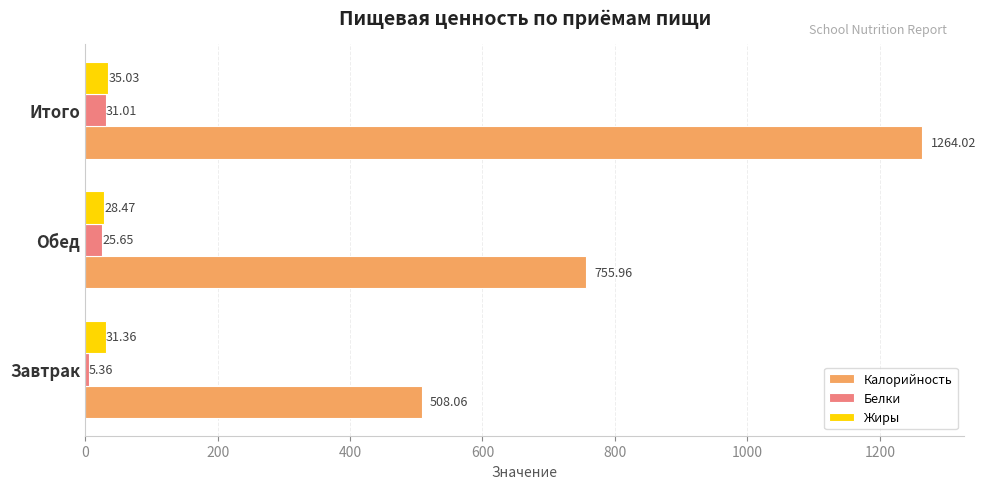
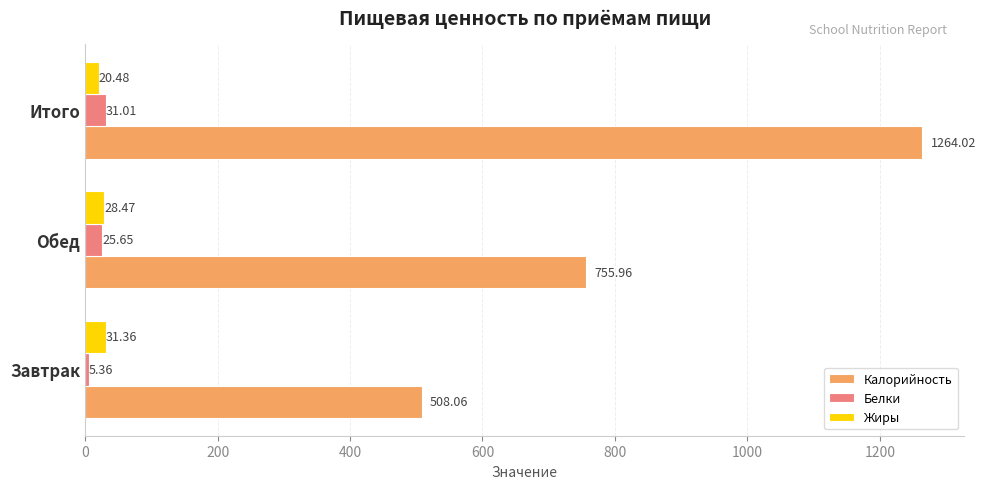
Жиры, Итого: 35.03 -> 20.48
